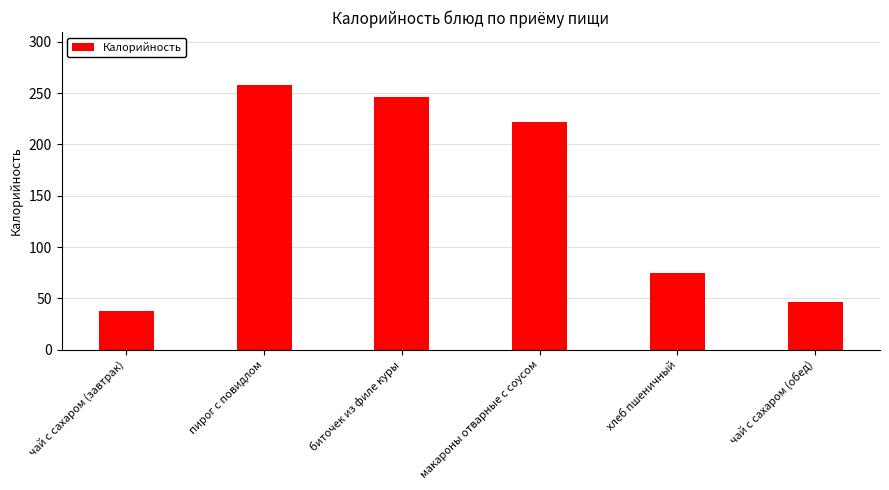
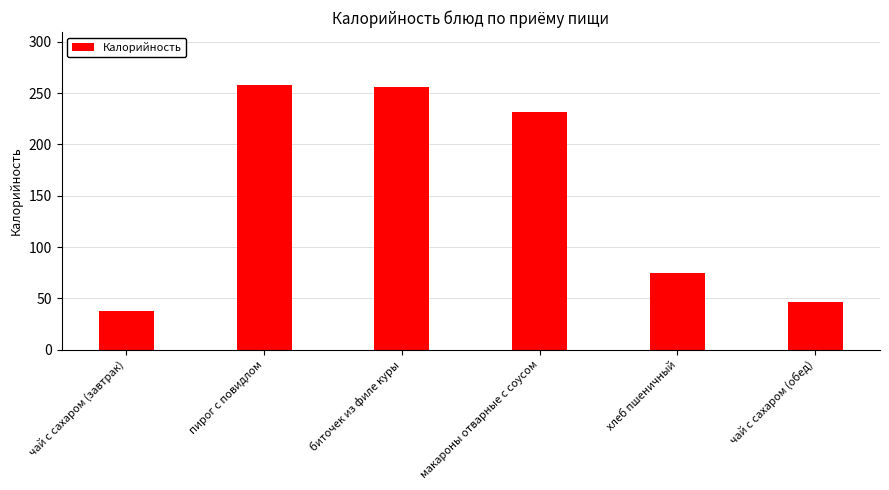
биточек из филе куры: 246 -> 256
макароны отварные с соусом: 222 -> 232
